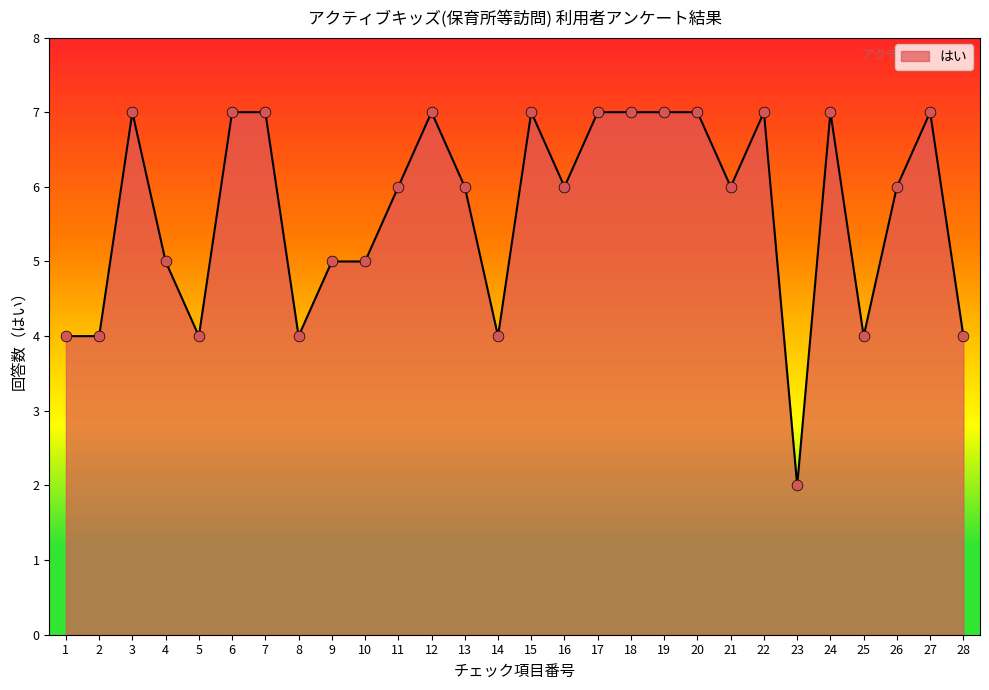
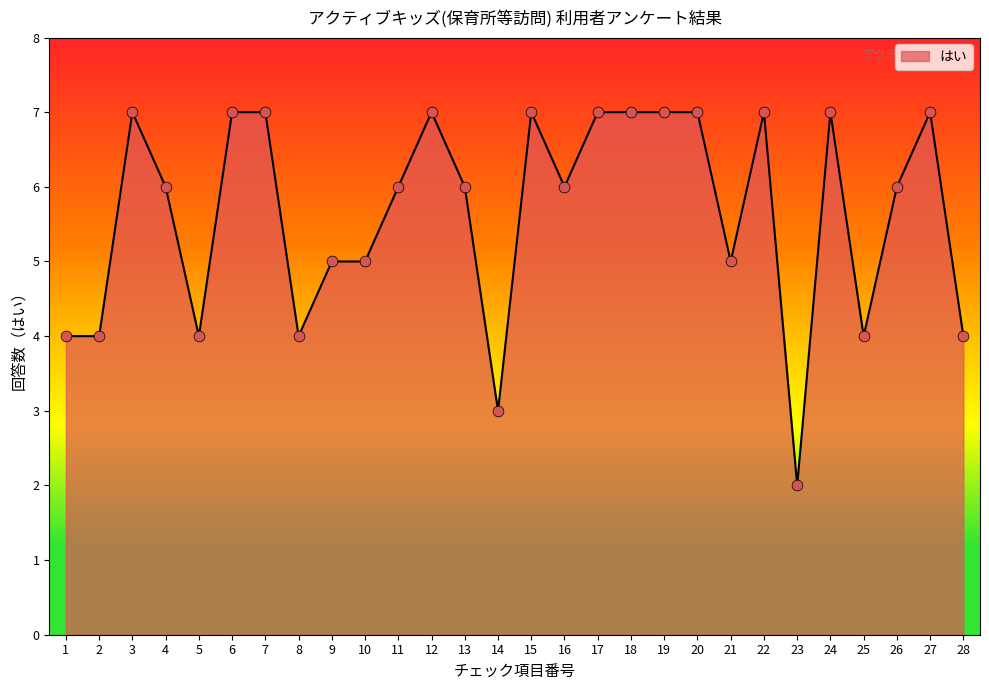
4: 5 -> 6
14: 4 -> 3
21: 6 -> 5
